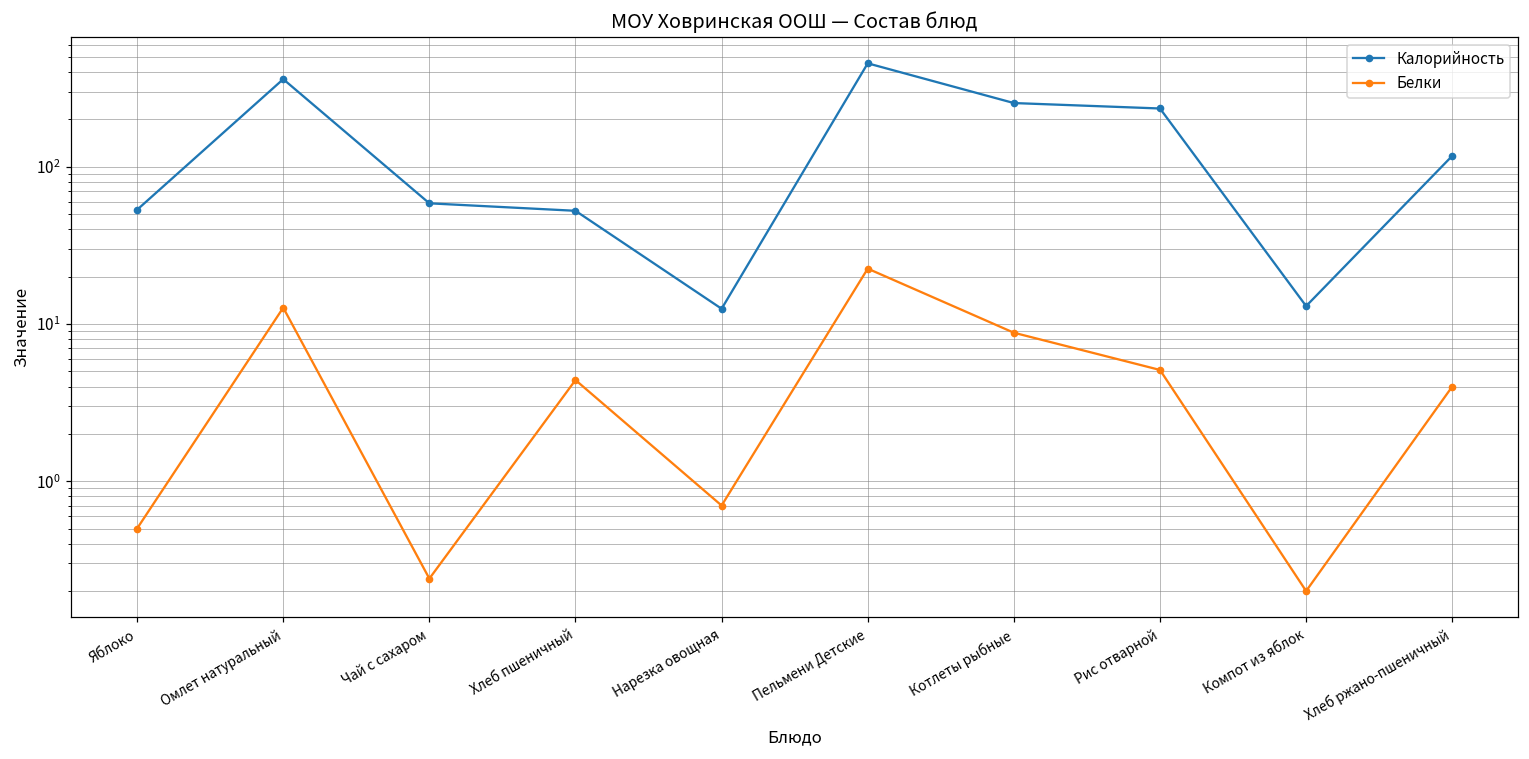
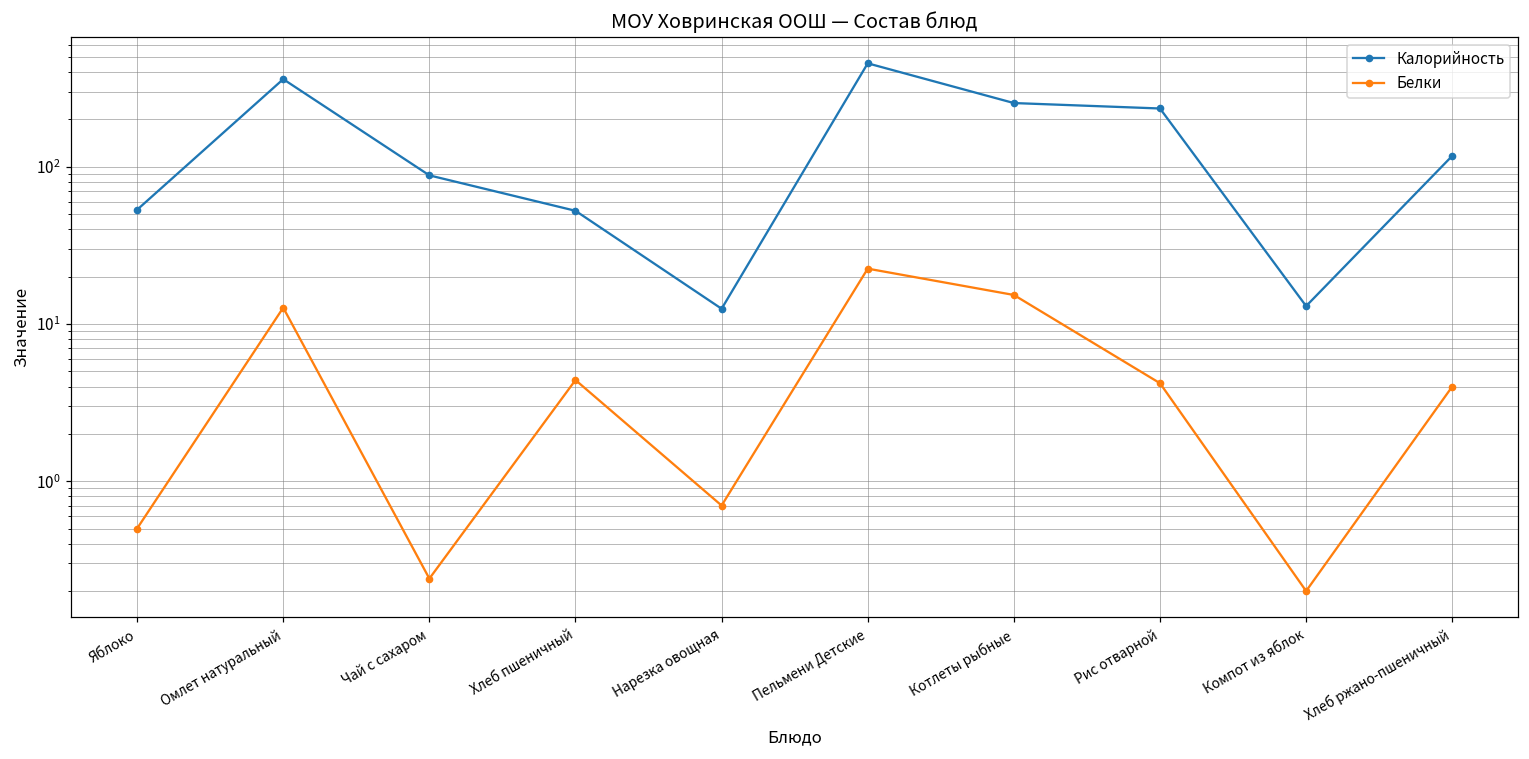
Калорийность, Чай с сахаром: 59 -> 90
Белки, Котлеты рыбные: 9 -> 15
Белки, Рис отварной: 5.1 -> 4.2
